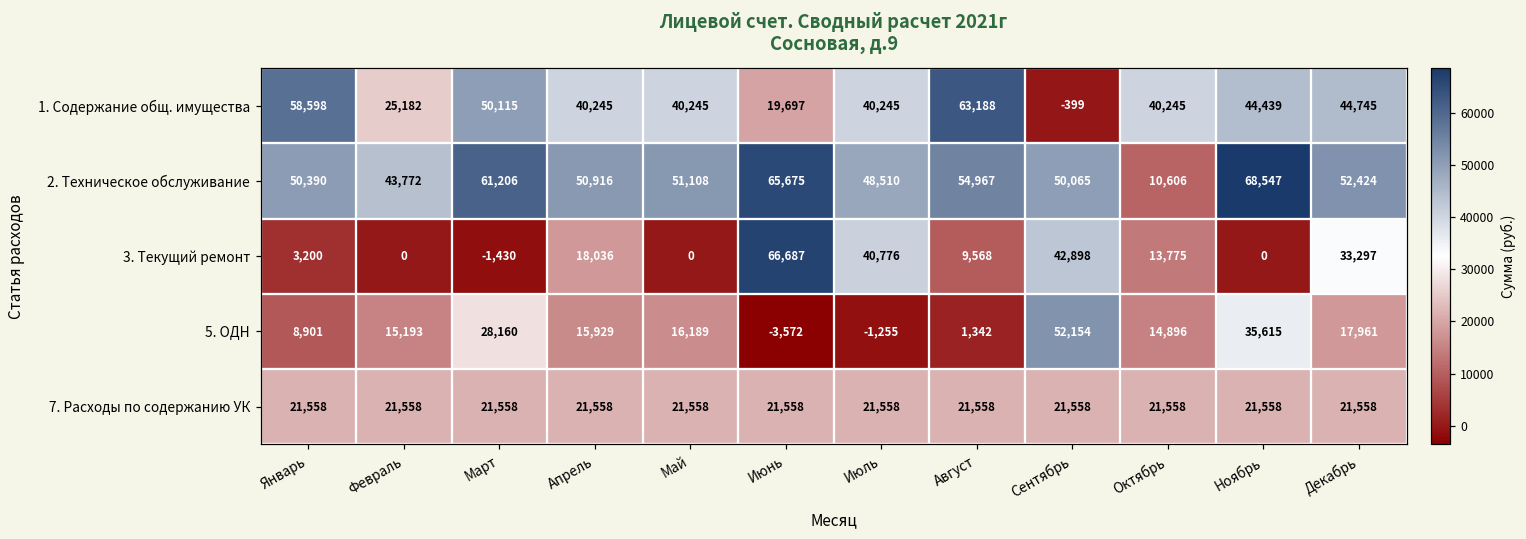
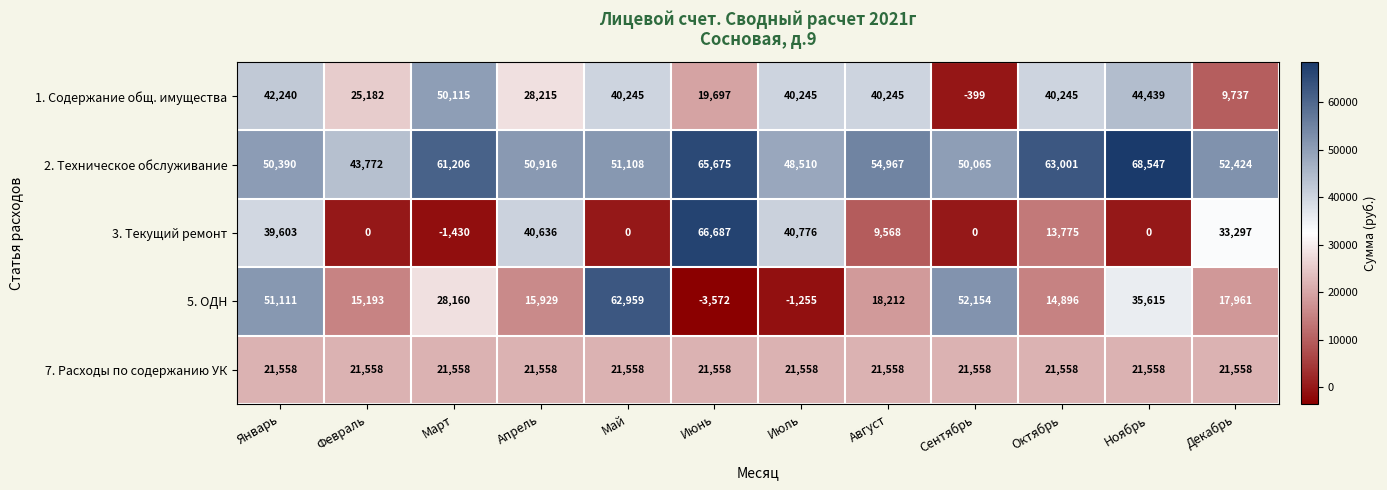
1. Содержание общ. имущества, Январь: 58,598 -> 42,240
1. Содержание общ. имущества, Апрель: 40,245 -> 28,215
1. Содержание общ. имущества, Август: 63,188 -> 40,245
1. Содержание общ. имущества, Декабрь: 44,745 -> 9,737
2. Техническое обслуживание, Октябрь: 10,606 -> 63,001
3. Текущий ремонт, Январь: 3,200 -> 39,603
3. Текущий ремонт, Апрель: 18,036 -> 40,636
3. Текущий ремонт, Сентябрь: 42,898 -> 0
5. ОДН, Январь: 8,901 -> 51,111
5. ОДН, Май: 16,189 -> 62,959
5. ОДН, Август: 1,342 -> 18,212
